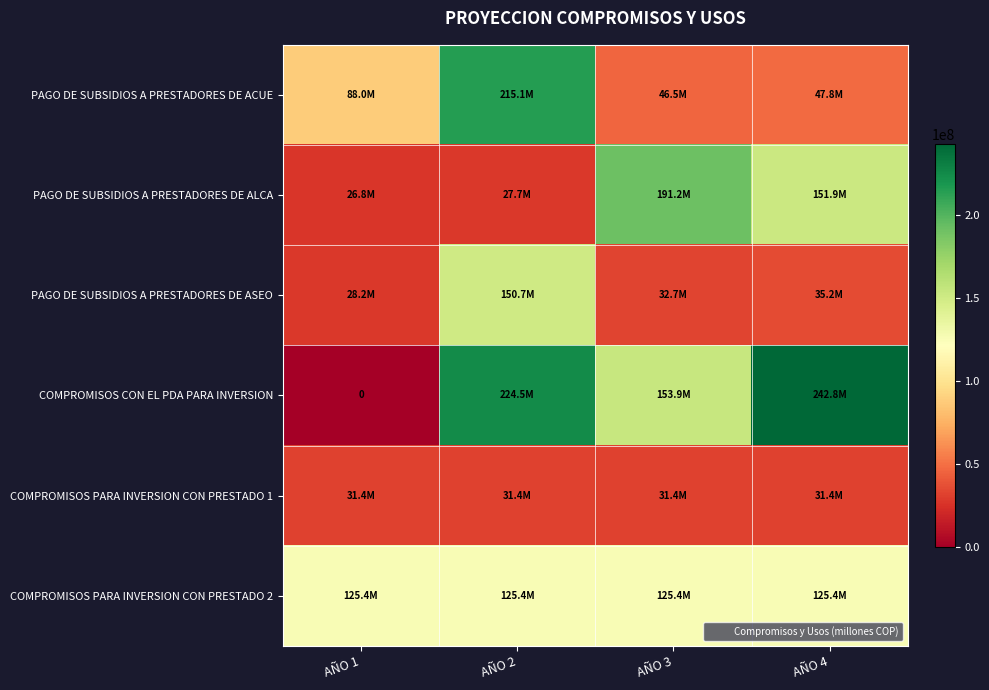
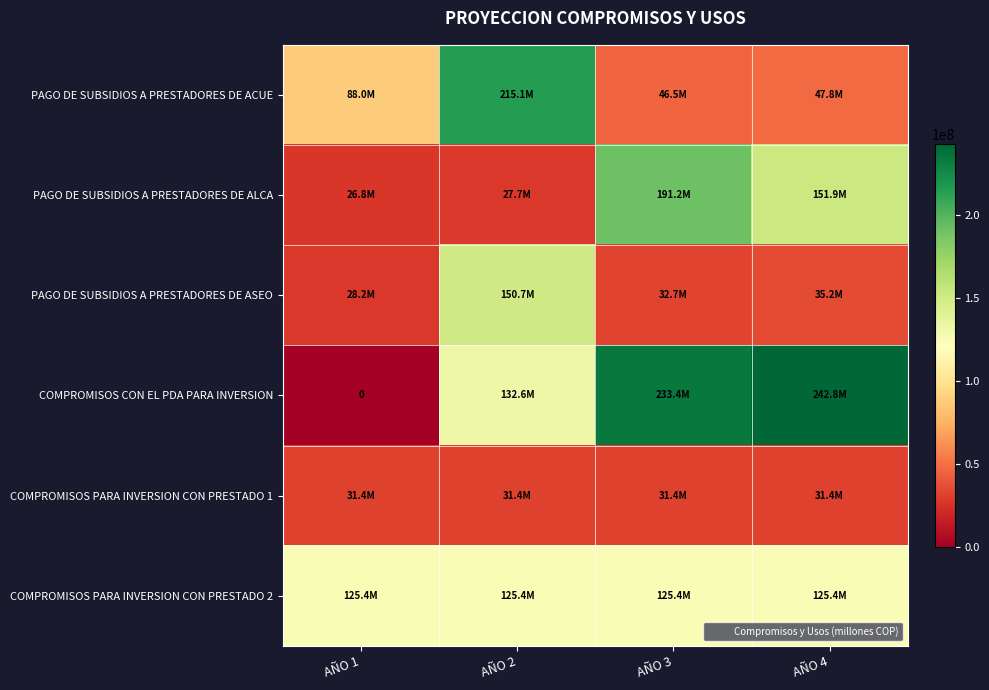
COMPROMISOS CON EL PDA PARA INVERSION, AÑO 2: 224.5M -> 132.6M
COMPROMISOS CON EL PDA PARA INVERSION, AÑO 3: 153.9M -> 233.4M
